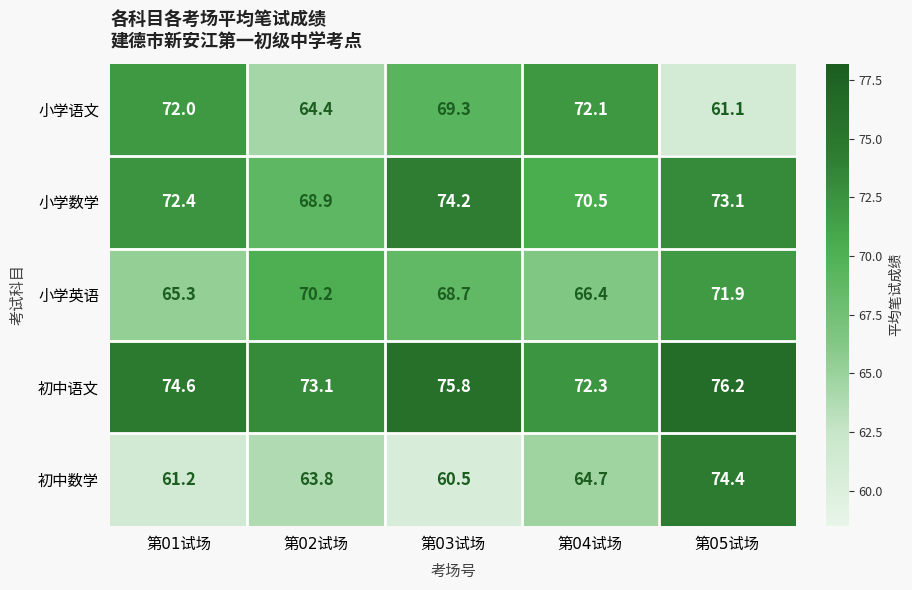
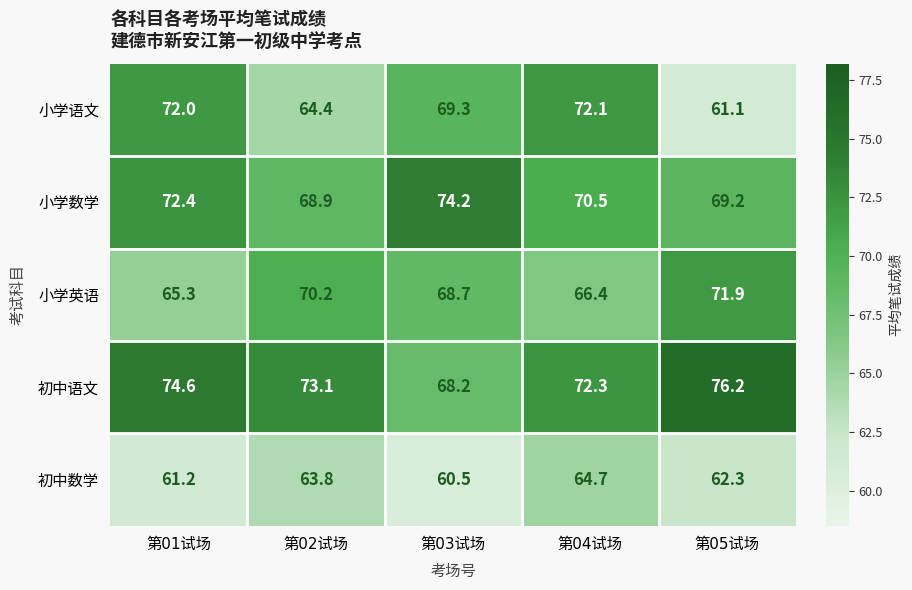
小学数学, 第05试场: 73.1 -> 69.2
初中语文, 第03试场: 75.8 -> 68.2
初中数学, 第05试场: 74.4 -> 62.3
